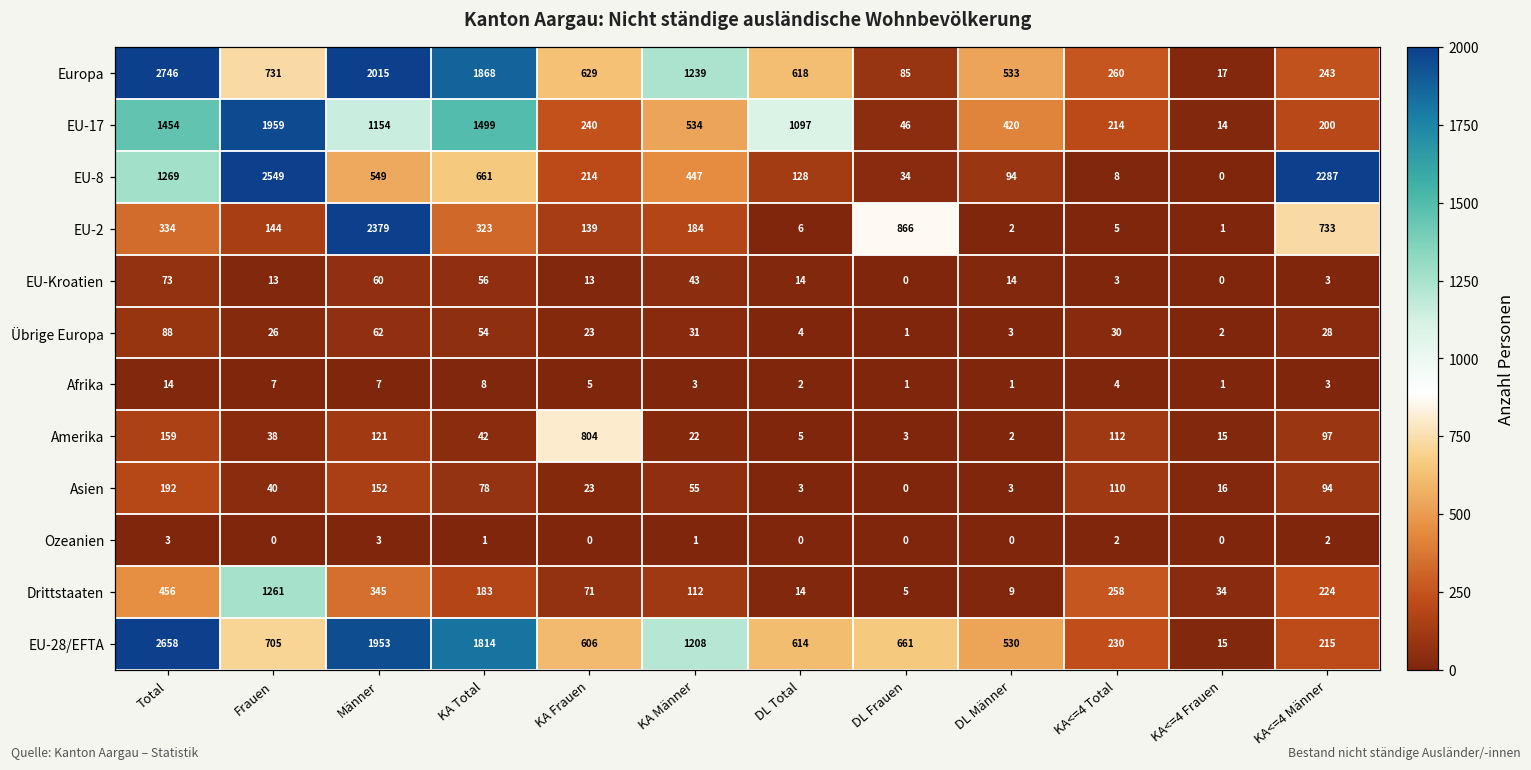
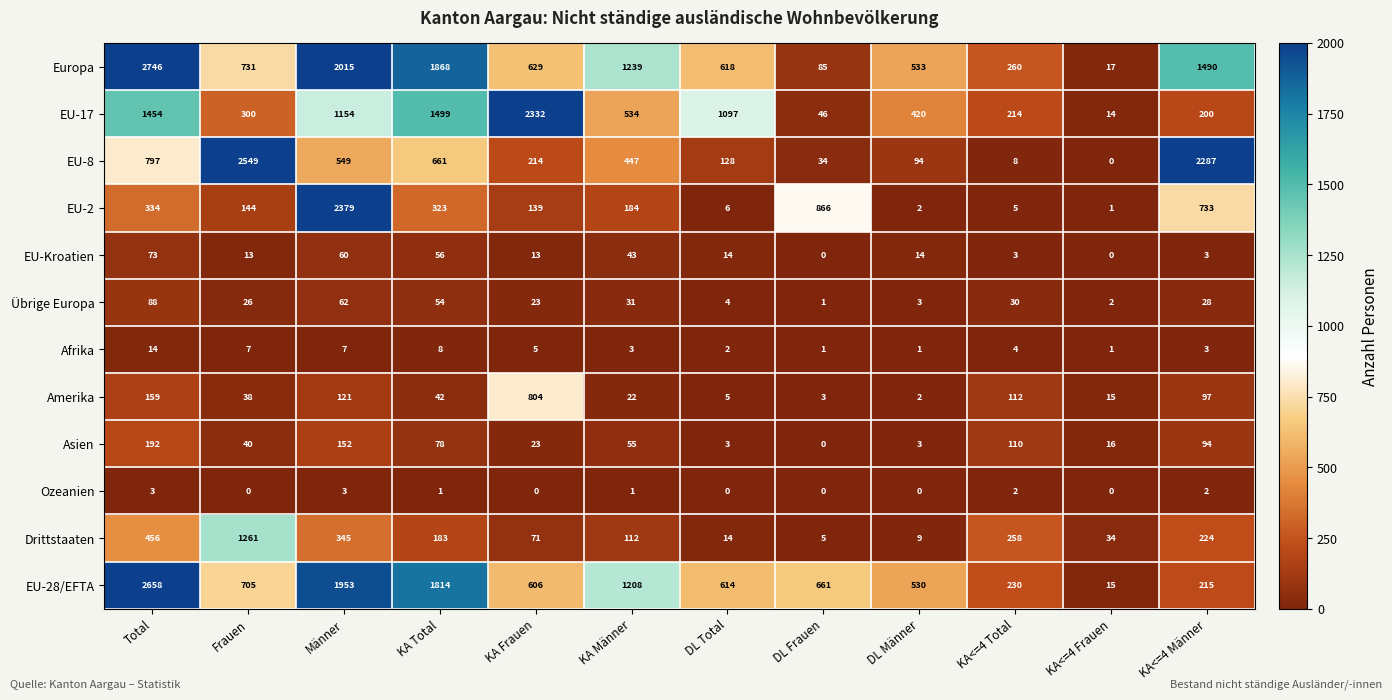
Europa, KA<=4 Männer: 243 -> 1490
EU-17, Frauen: 1959 -> 300
EU-17, KA Frauen: 240 -> 2332
EU-8, Total: 1269 -> 797
